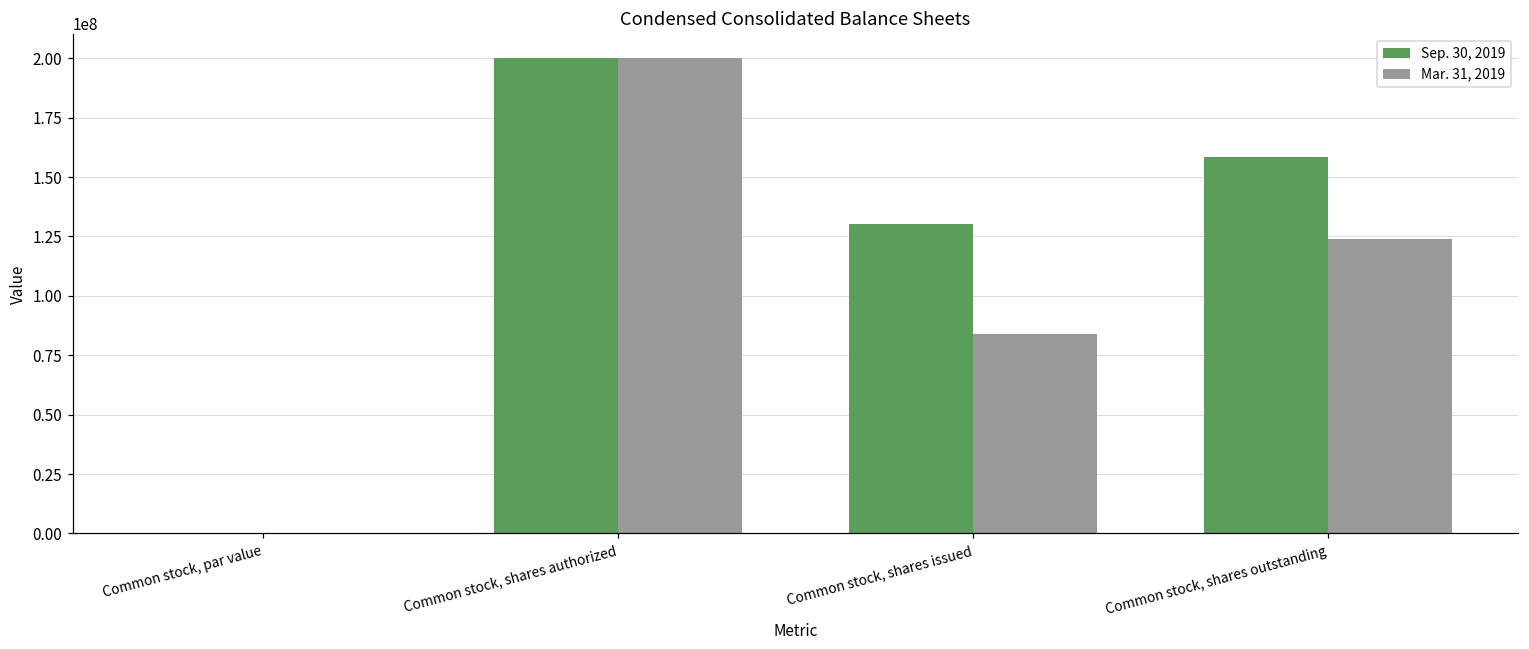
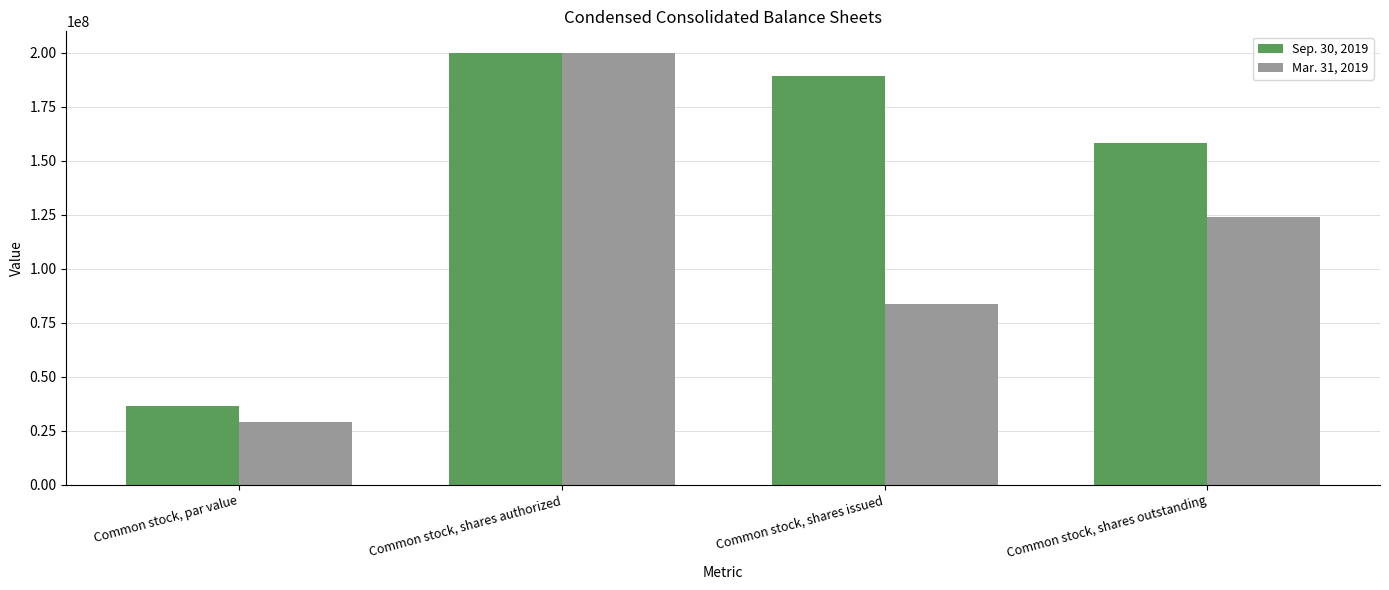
Sep. 30, 2019, Common stock, par value: 0 -> 36000000
Mar. 31, 2019, Common stock, par value: 0 -> 29000000
Sep. 30, 2019, Common stock, shares issued: 130000000 -> 189000000
